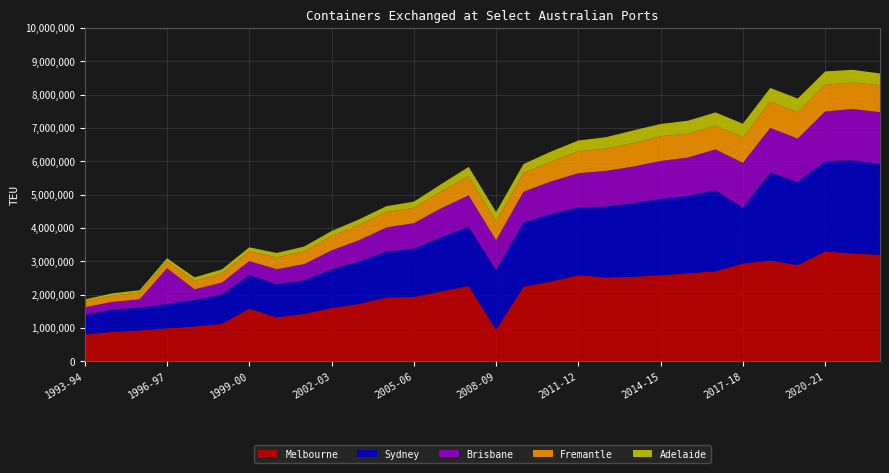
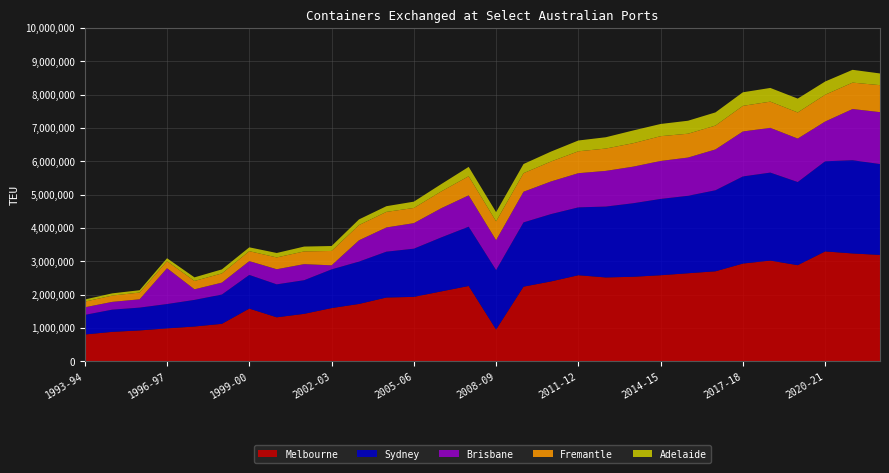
Brisbane, 2002-03: 600,000 -> 100,000
Sydney, 2017-18: 1,700,000 -> 2,600,000
Brisbane, 2020-21: 1,500,000 -> 1,200,000
